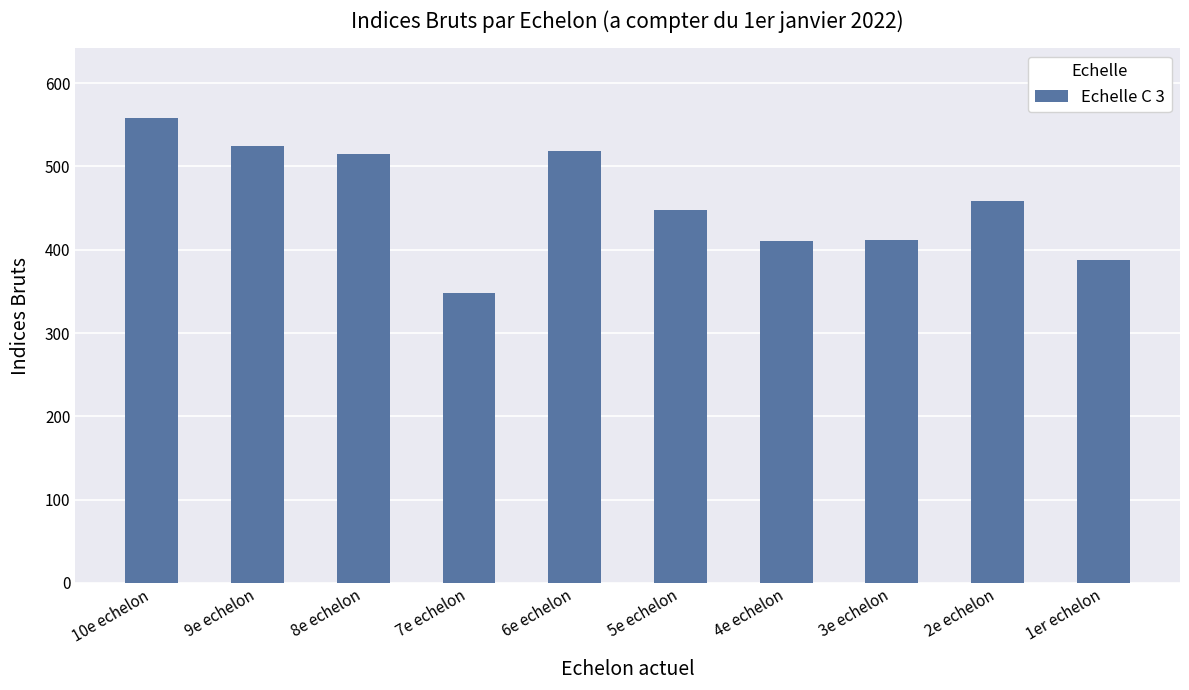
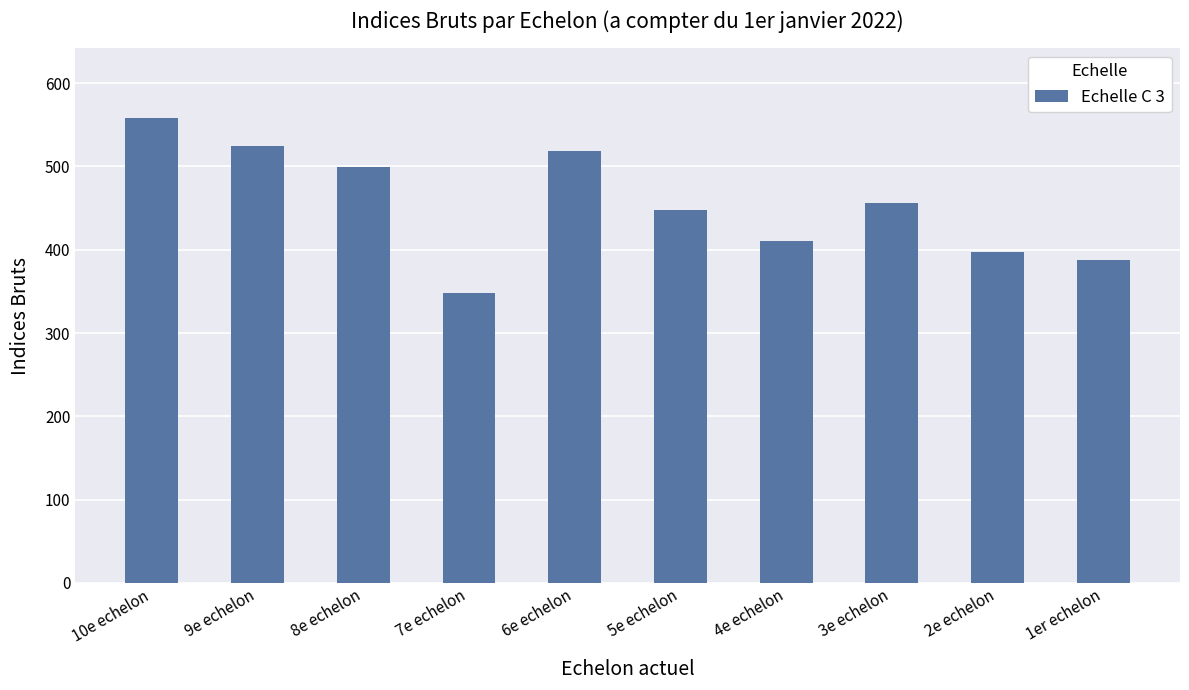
8e echelon: 520 -> 500
3e echelon: 410 -> 460
2e echelon: 460 -> 400
